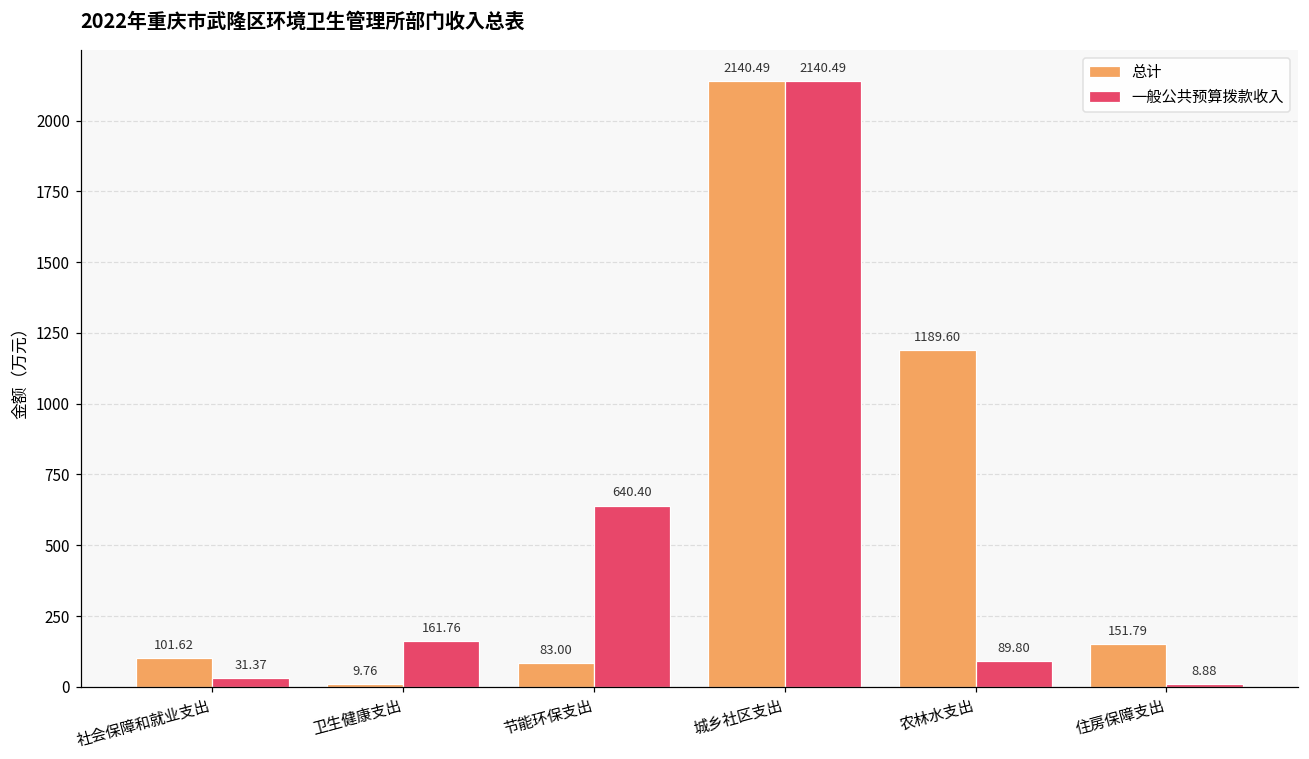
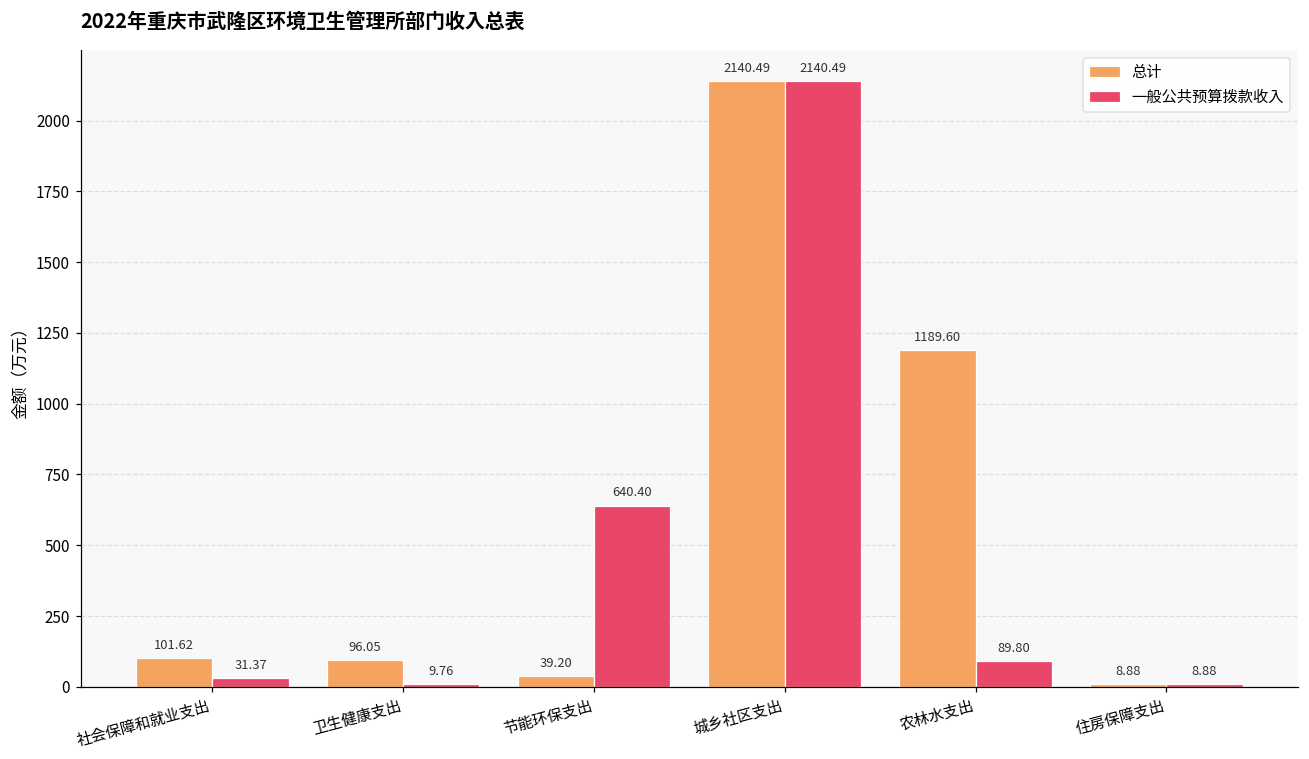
总计, 卫生健康支出: 9.76 -> 96.05
一般公共预算拨款收入, 卫生健康支出: 161.76 -> 9.76
总计, 节能环保支出: 83.00 -> 39.20
总计, 住房保障支出: 151.79 -> 8.88
